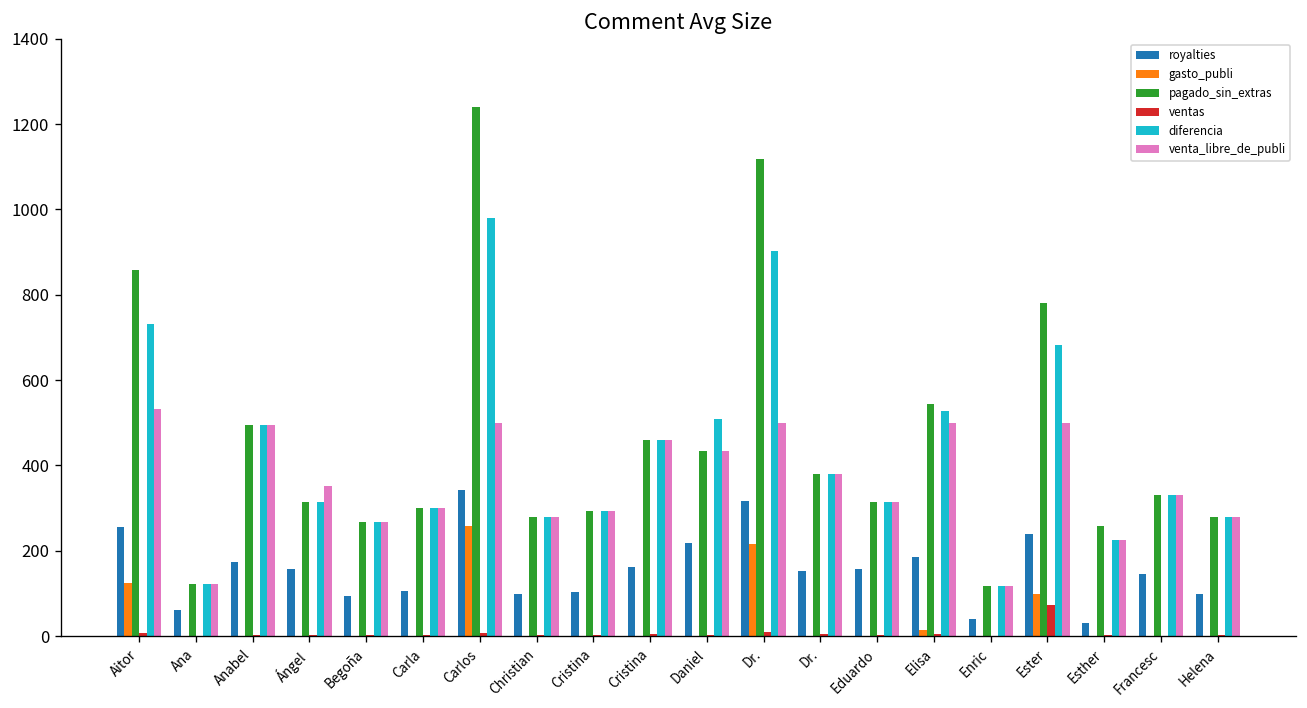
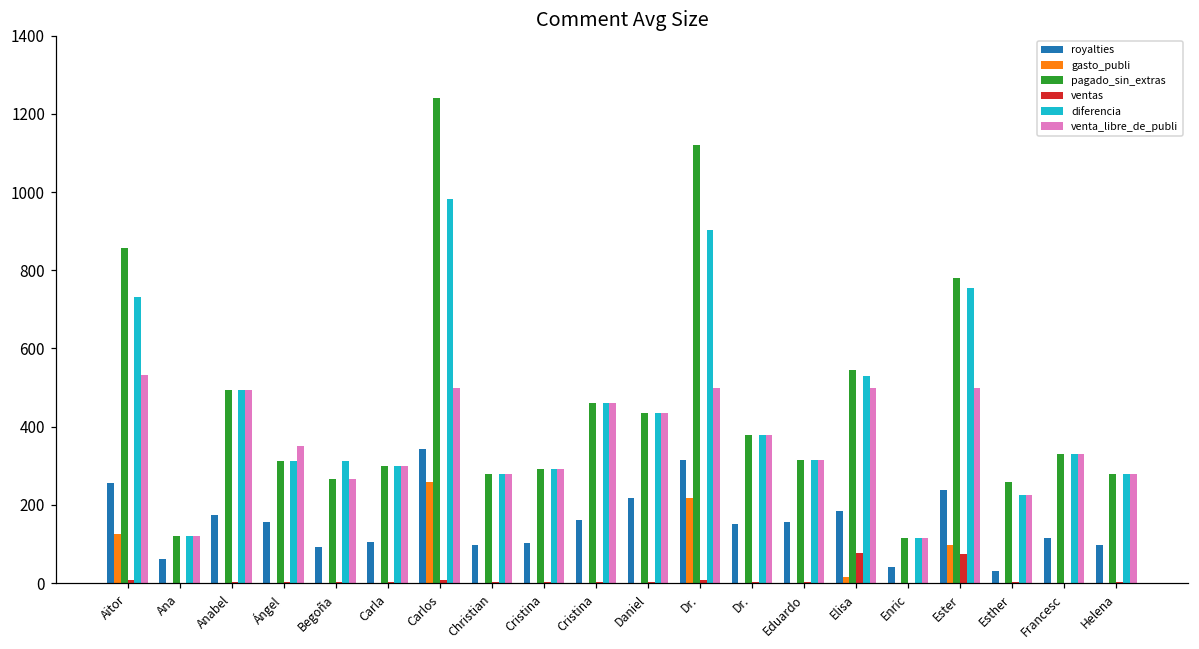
diferencia, Begoña: 270 -> 310
diferencia, Daniel: 510 -> 440
ventas, Elisa: 10 -> 80
diferencia, Ester: 680 -> 760
royalties, Francesc: 150 -> 120
